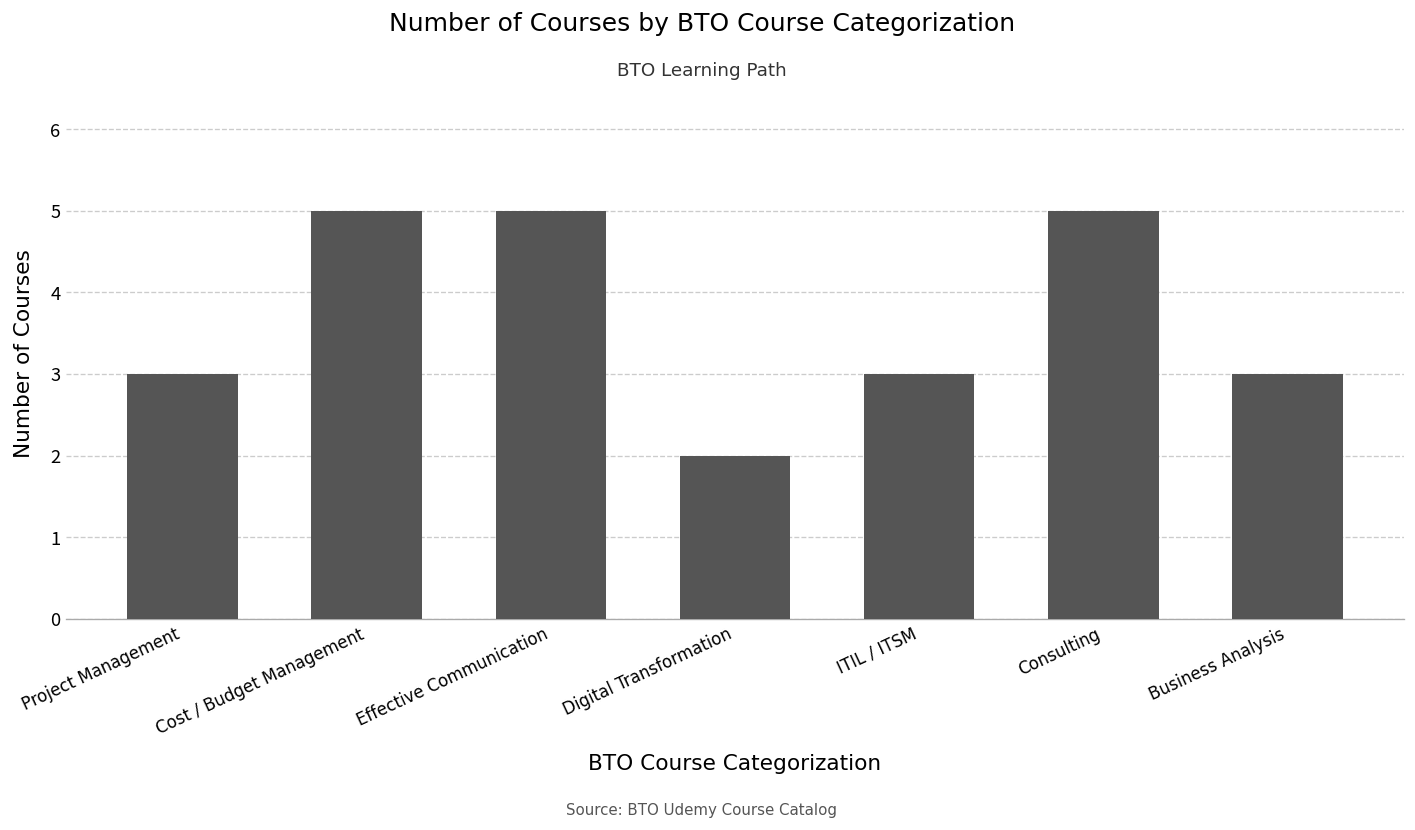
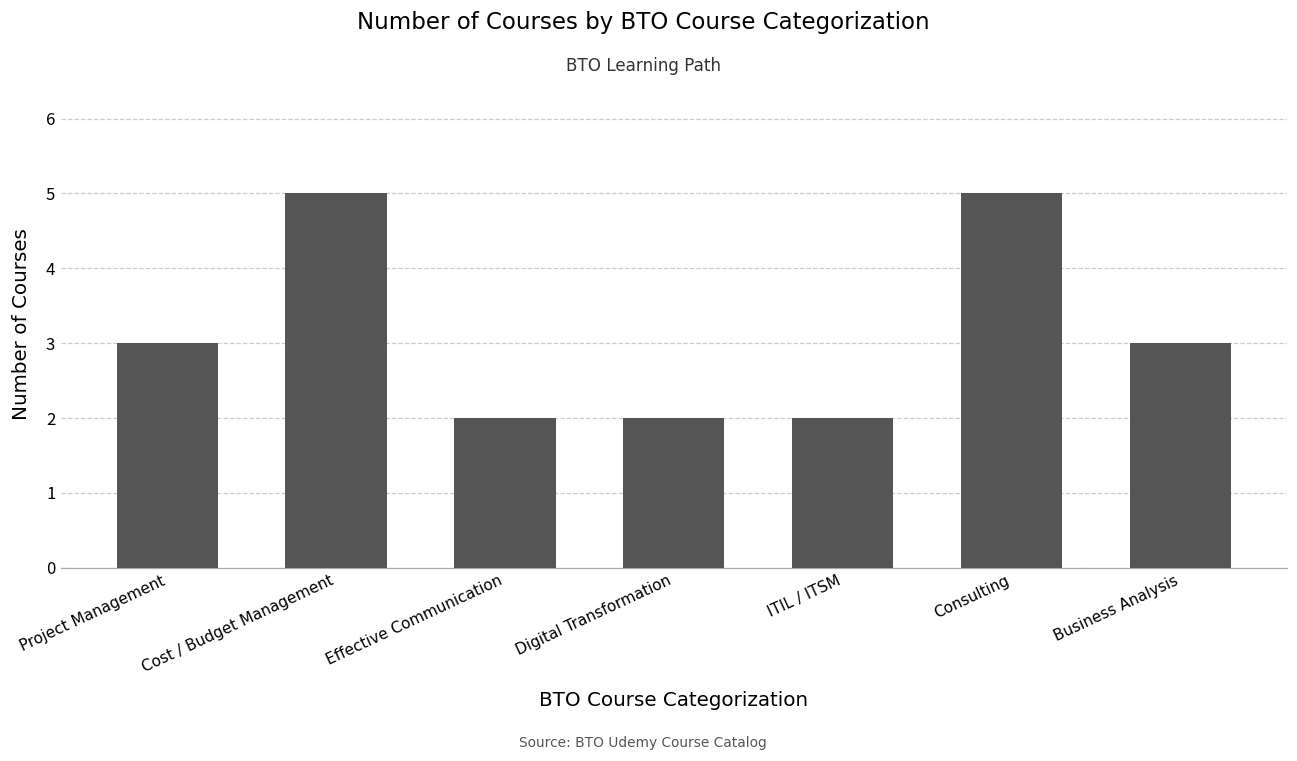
Effective Communication: 5 -> 2
ITIL / ITSM: 3 -> 2
